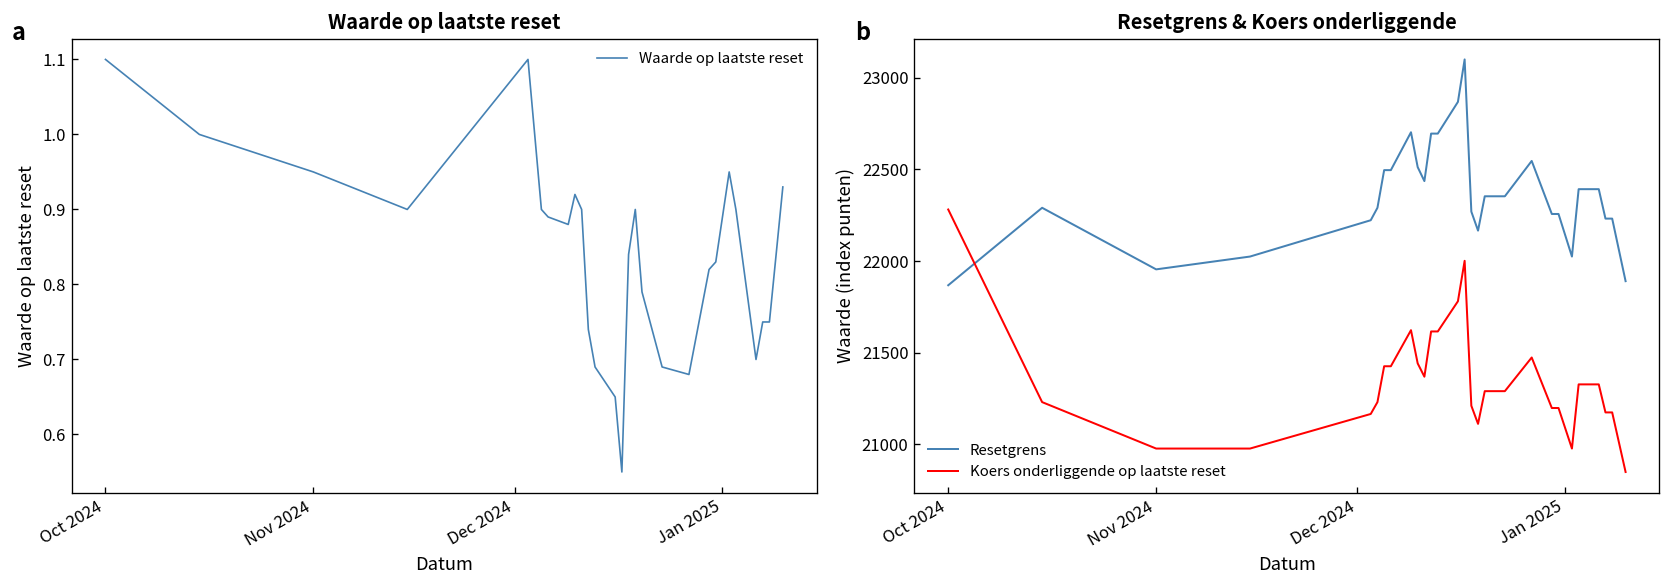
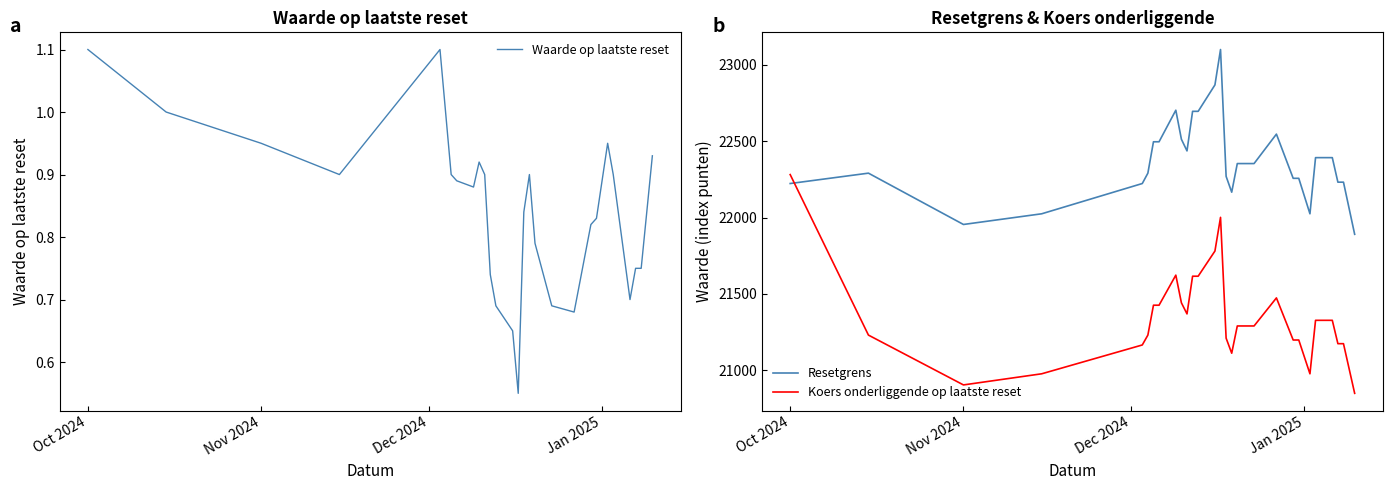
Resetgrens & Koers onderliggende, Resetgrens, Oct 2024: 21870 -> 22220
Resetgrens & Koers onderliggende, Koers onderliggende op laatste reset, Nov 2024: 20980 -> 20900
